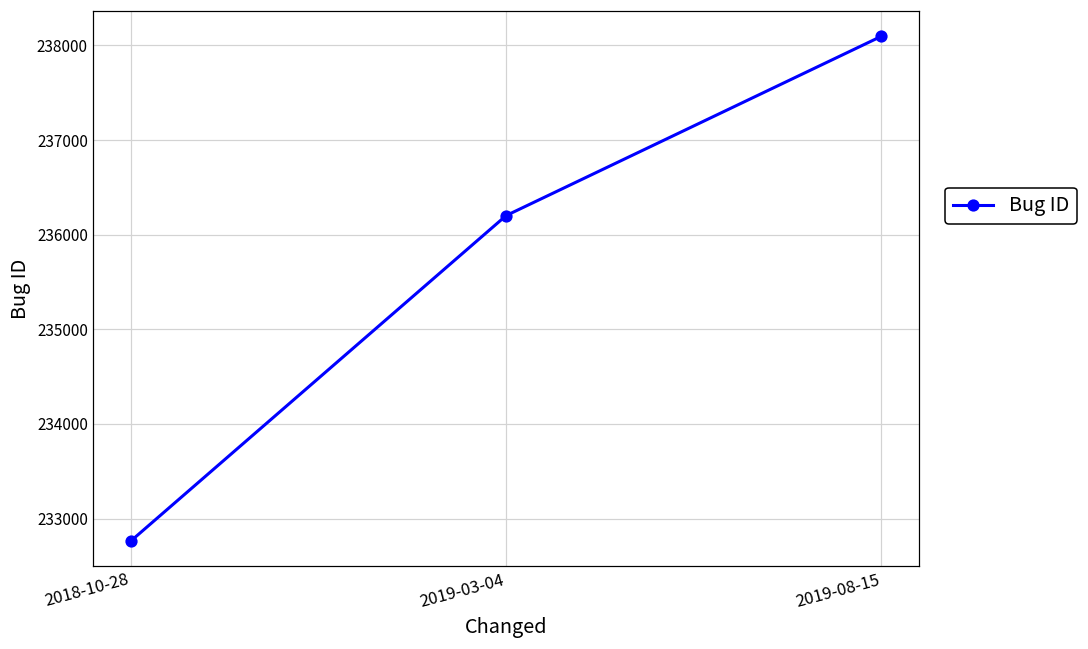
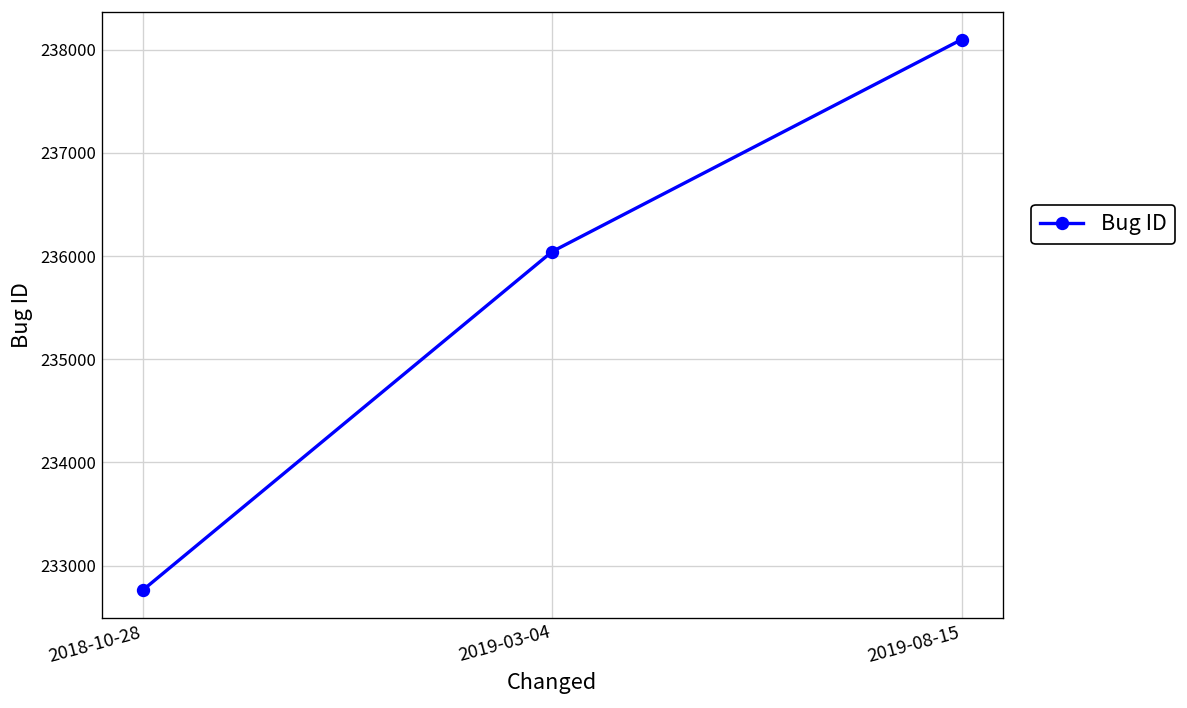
2019-03-04: 236200 -> 236000
